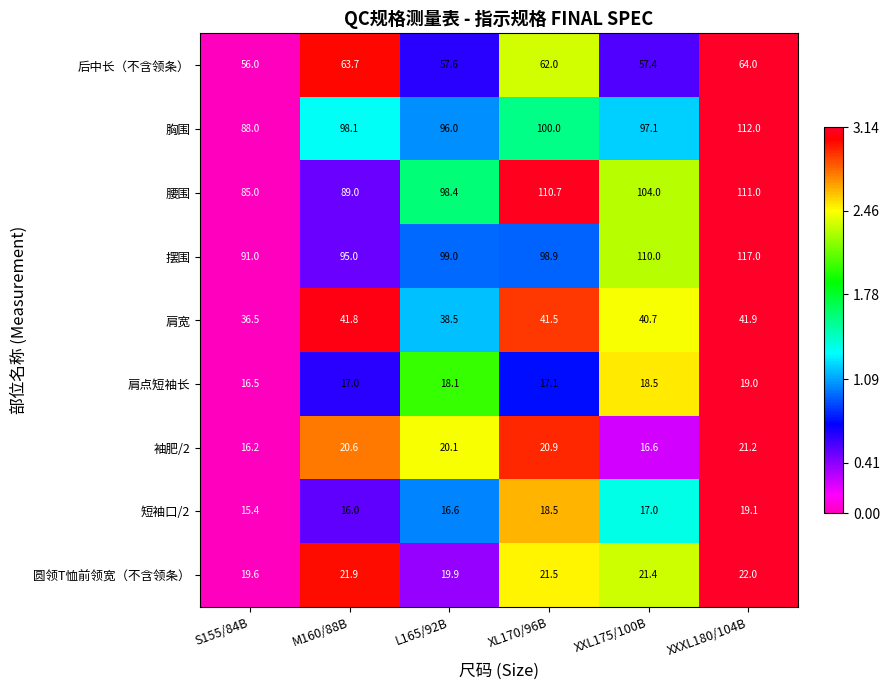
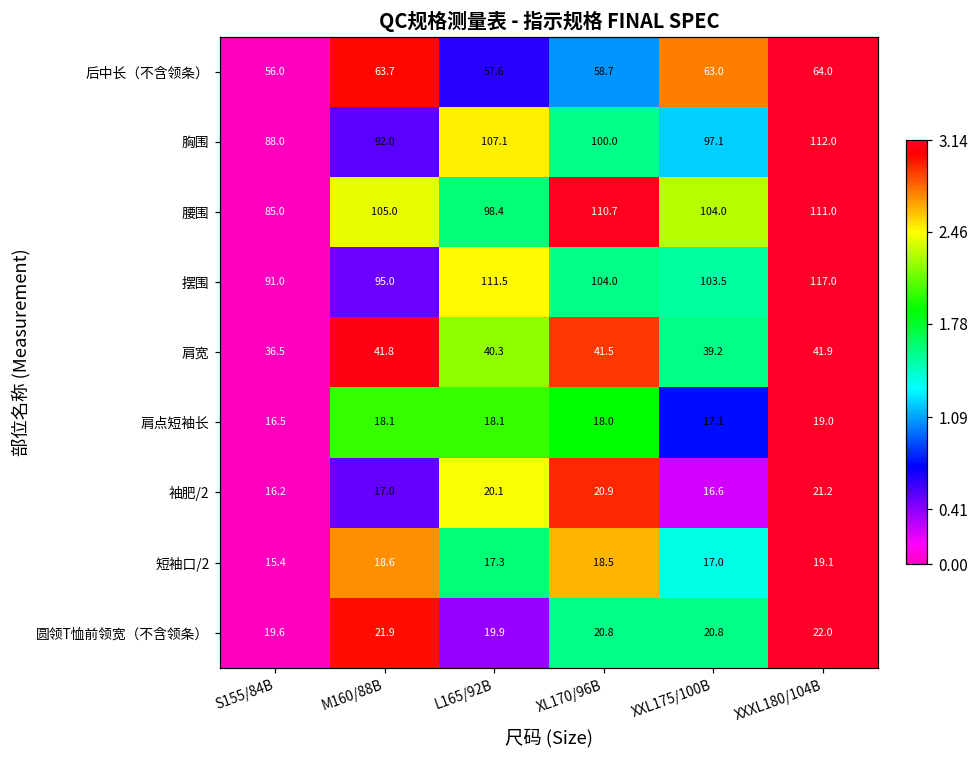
后中长（不含领条）, XL170/96B: 62.0 -> 58.7
后中长（不含领条）, XXL175/100B: 57.4 -> 63.0
胸围, M160/88B: 98.1 -> 92.0
胸围, L165/92B: 96.0 -> 107.1
腰围, M160/88B: 89.0 -> 105.0
摆围, L165/92B: 99.0 -> 111.5
摆围, XL170/96B: 98.9 -> 104.0
摆围, XXL175/100B: 110.0 -> 103.5
肩宽, L165/92B: 38.5 -> 40.3
肩宽, XXL175/100B: 40.7 -> 39.2
肩点短袖长, M160/88B: 17.0 -> 18.1
肩点短袖长, XL170/96B: 17.1 -> 18.0
肩点短袖长, XXL175/100B: 18.5 -> 17.1
袖肥/2, M160/88B: 20.6 -> 17.0
短袖口/2, M160/88B: 16.0 -> 18.6
短袖口/2, L165/92B: 16.6 -> 17.3
圆领T恤前领宽（不含领条）, XL170/96B: 21.5 -> 20.8
圆领T恤前领宽（不含领条）, XXL175/100B: 21.4 -> 20.8
